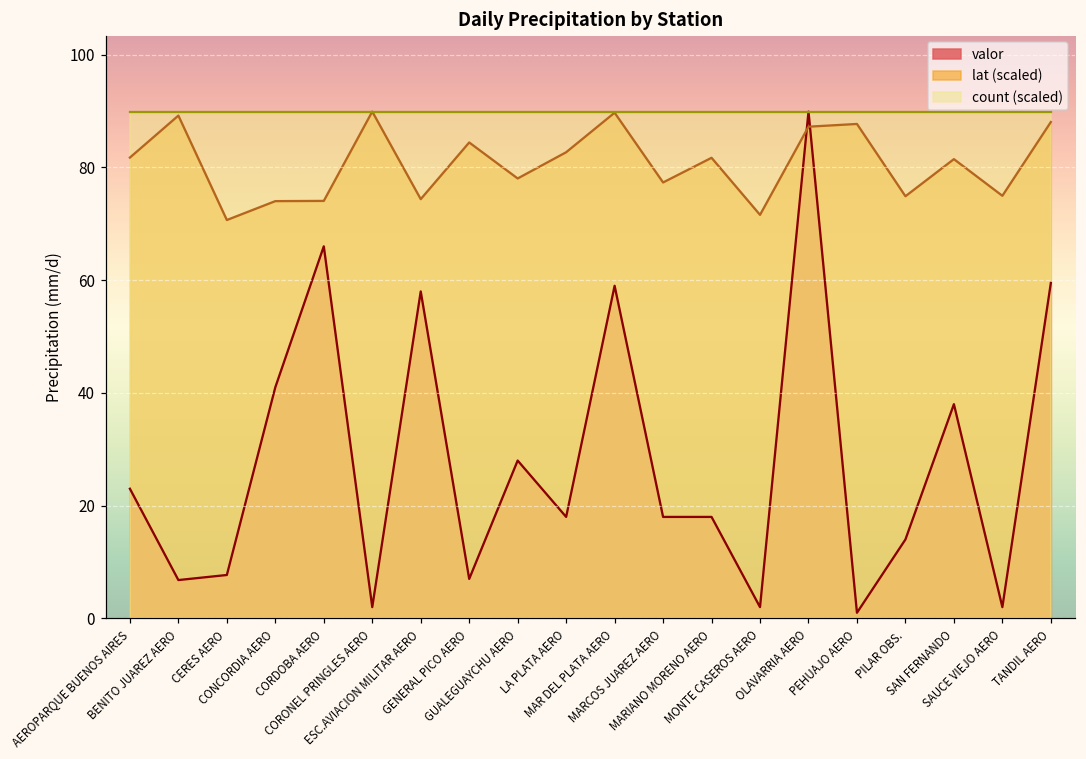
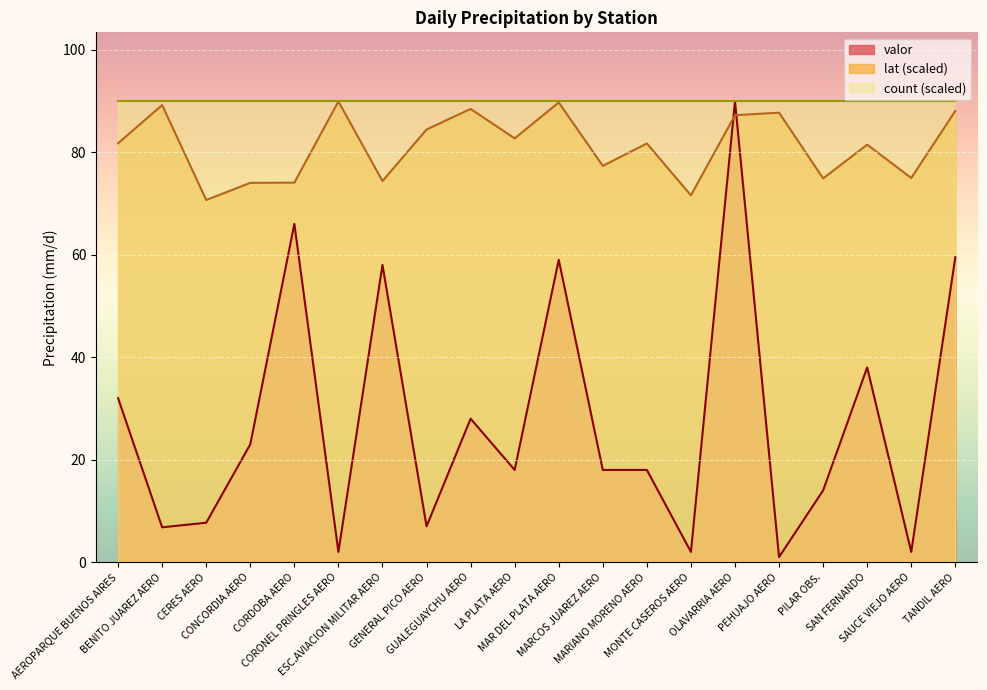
valor, AEROPARQUE BUENOS AIRES: 23 -> 32
valor, CONCORDIA AERO: 41 -> 23
lat (scaled), GUALEGUAYCHU AERO: 78 -> 88
